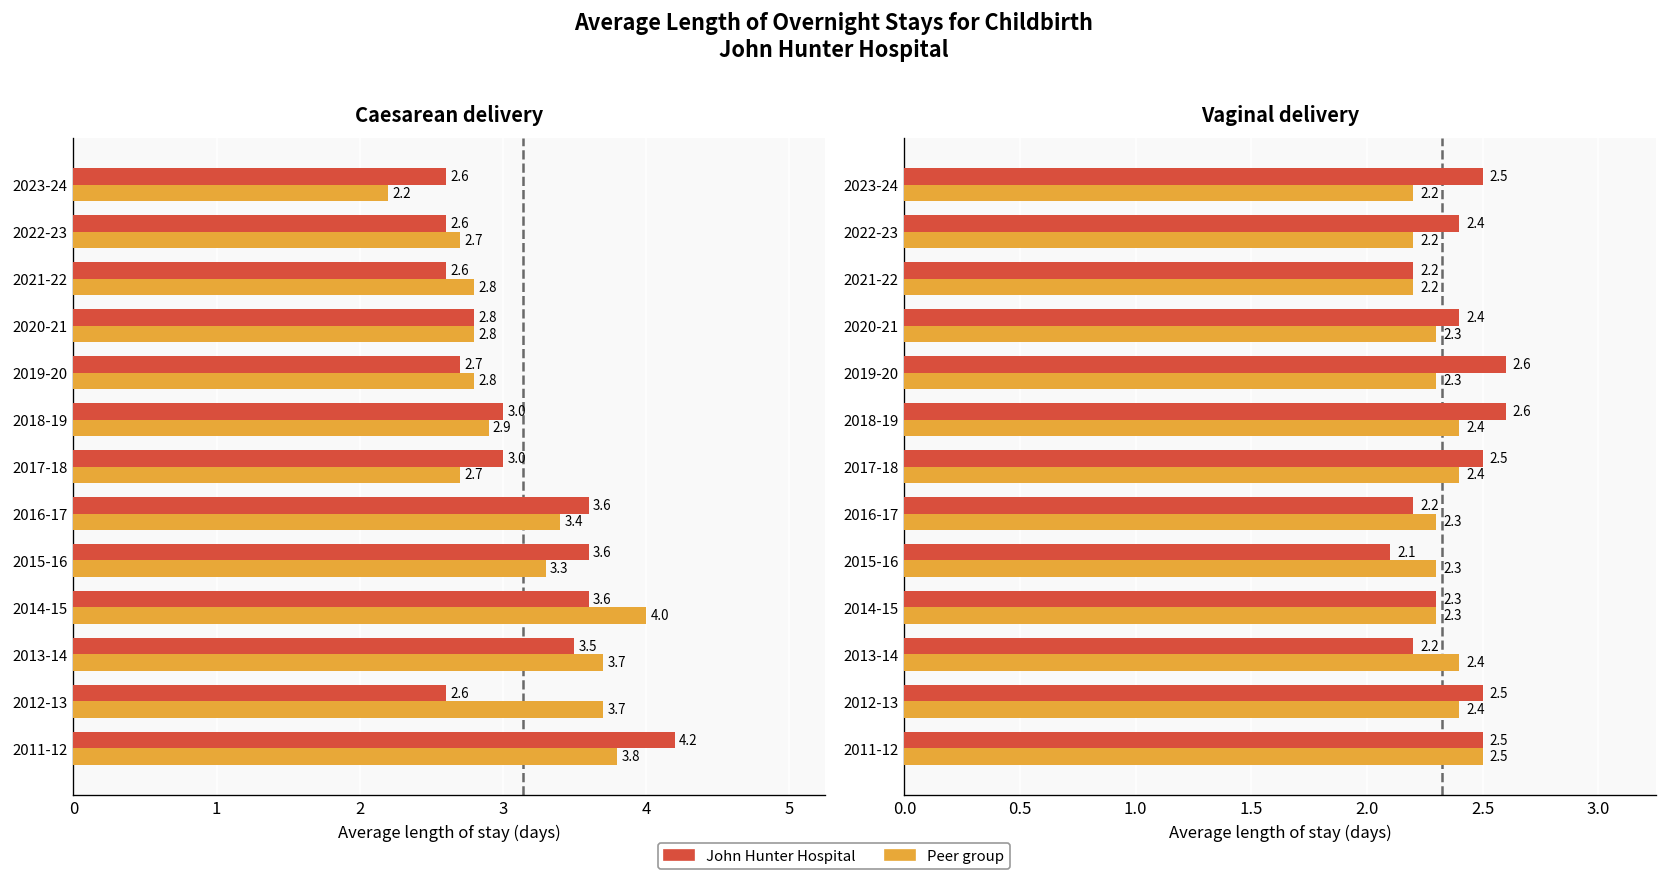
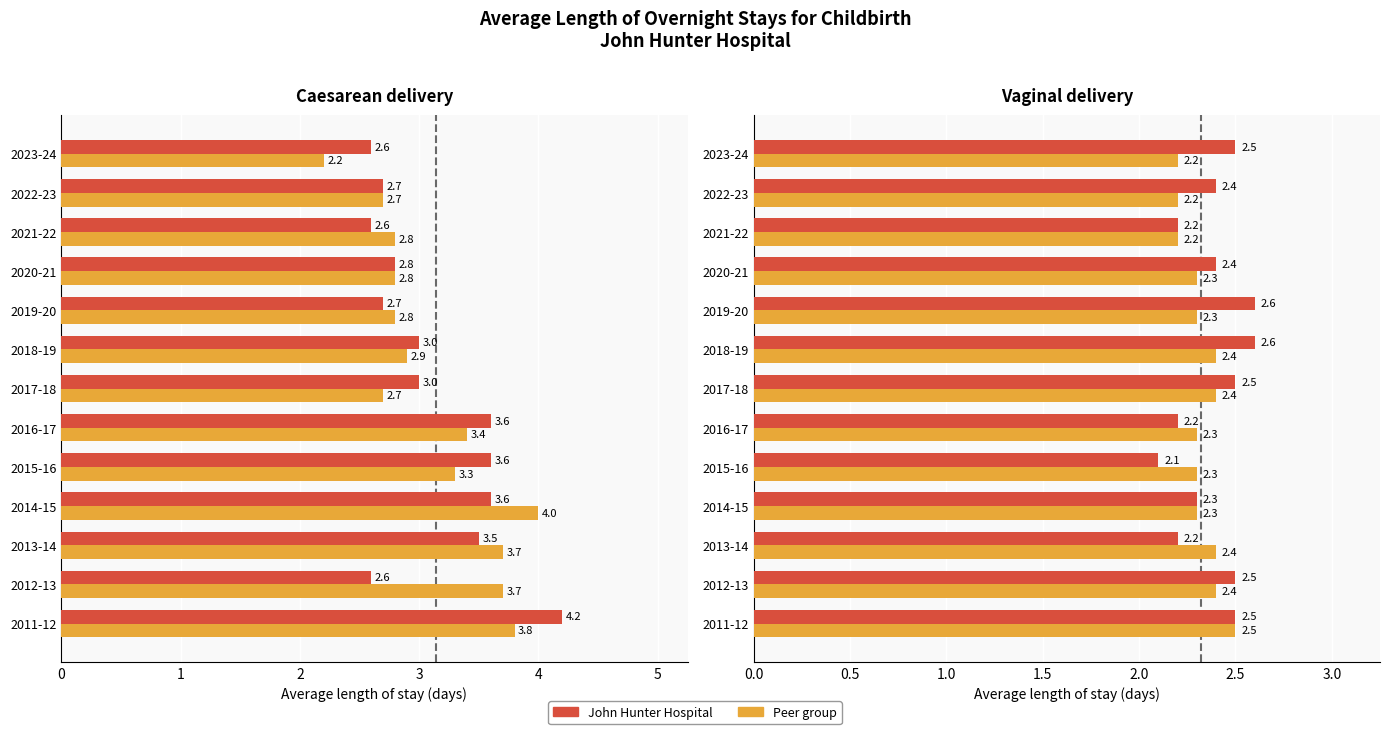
Caesarean delivery, John Hunter Hospital, 2022-23: 2.6 -> 2.7
